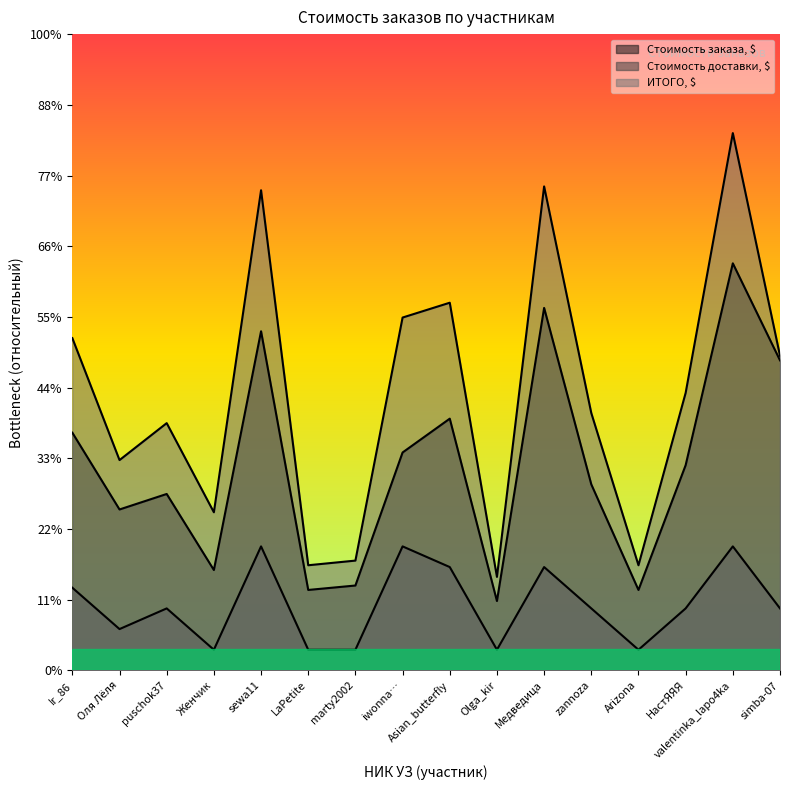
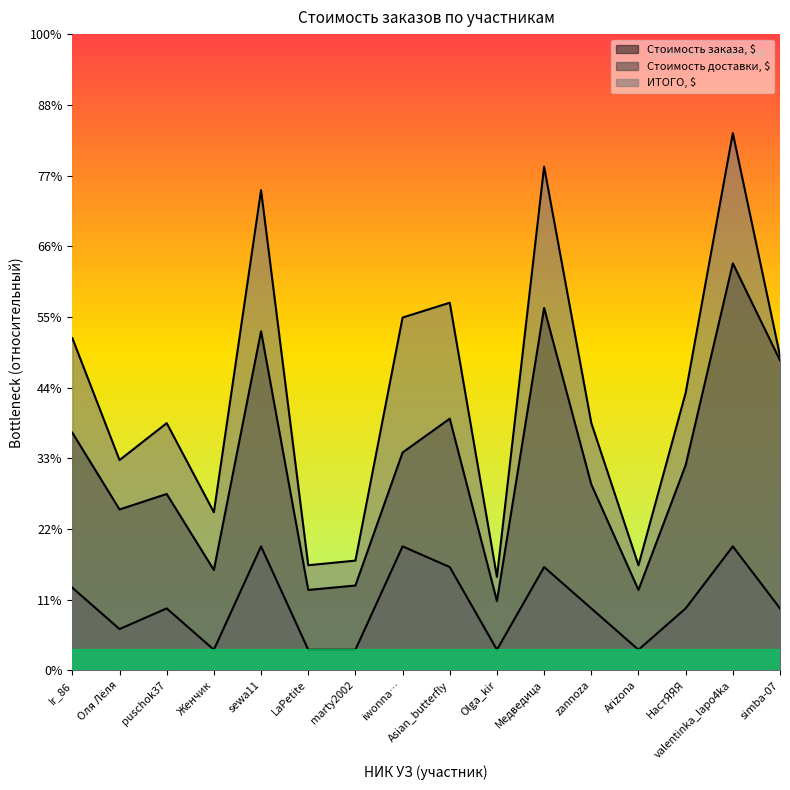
ИТОГО, $, Медведица: 76% -> 79%
ИТОГО, $, zannoza: 40% -> 39%
